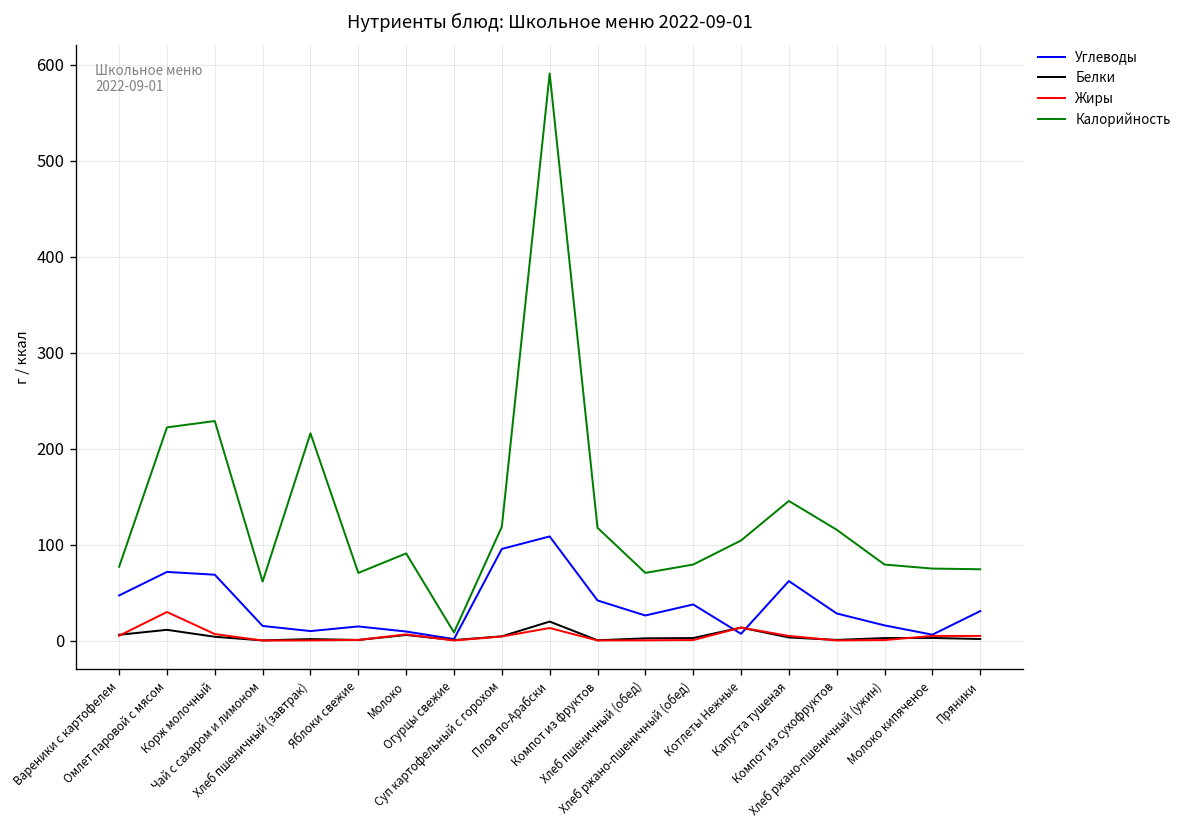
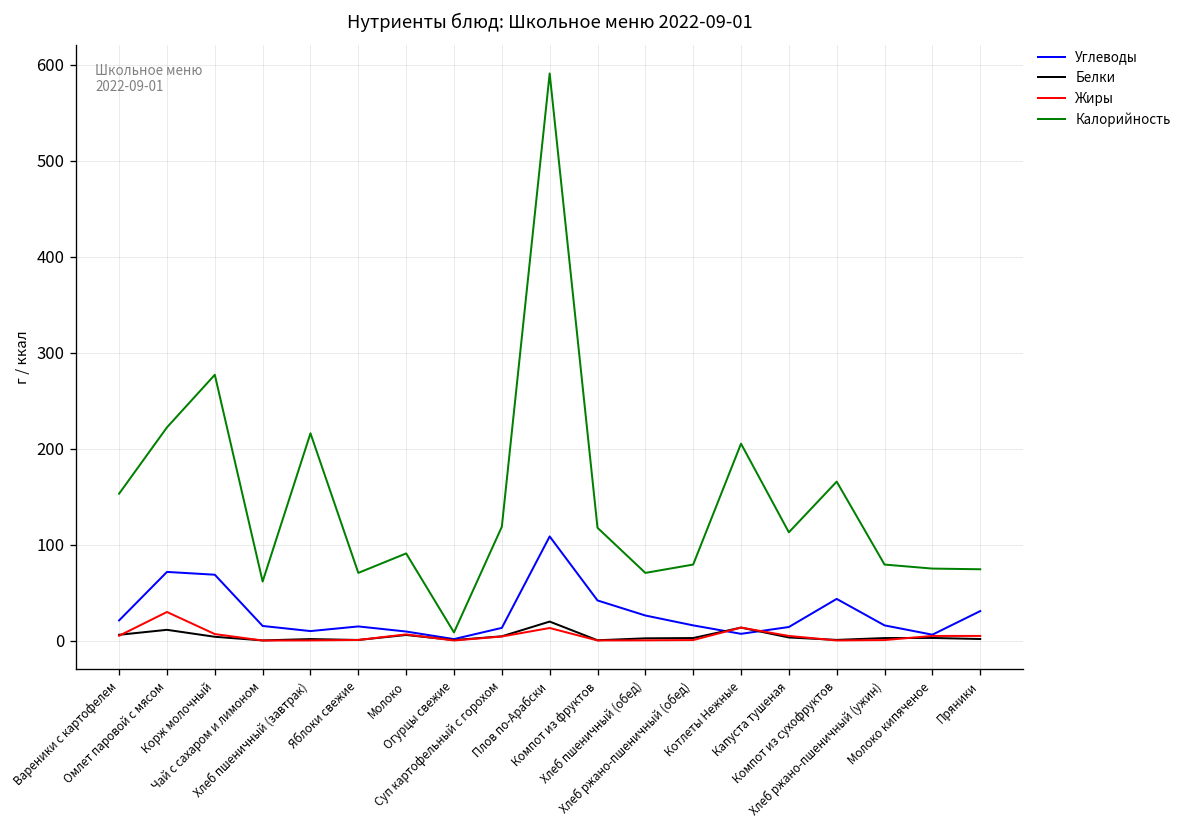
Углеводы, Вареники с картофелем: 50 -> 20
Калорийность, Вареники с картофелем: 80 -> 150
Калорийность, Корж молочный: 230 -> 280
Углеводы, Суп картофельный с горохом: 100 -> 10
Углеводы, Хлеб ржано-пшеничный (обед): 40 -> 20
Калорийность, Котлеты Нежные: 100 -> 210
Углеводы, Капуста тушеная: 60 -> 10
Калорийность, Капуста тушеная: 150 -> 110
Углеводы, Компот из сухофруктов: 30 -> 40
Калорийность, Компот из сухофруктов: 120 -> 170
